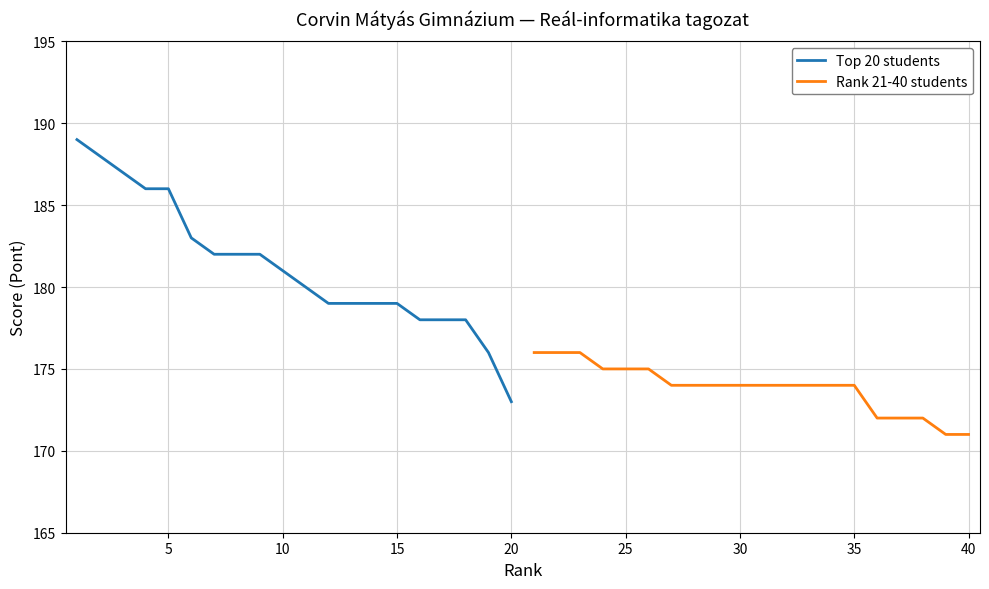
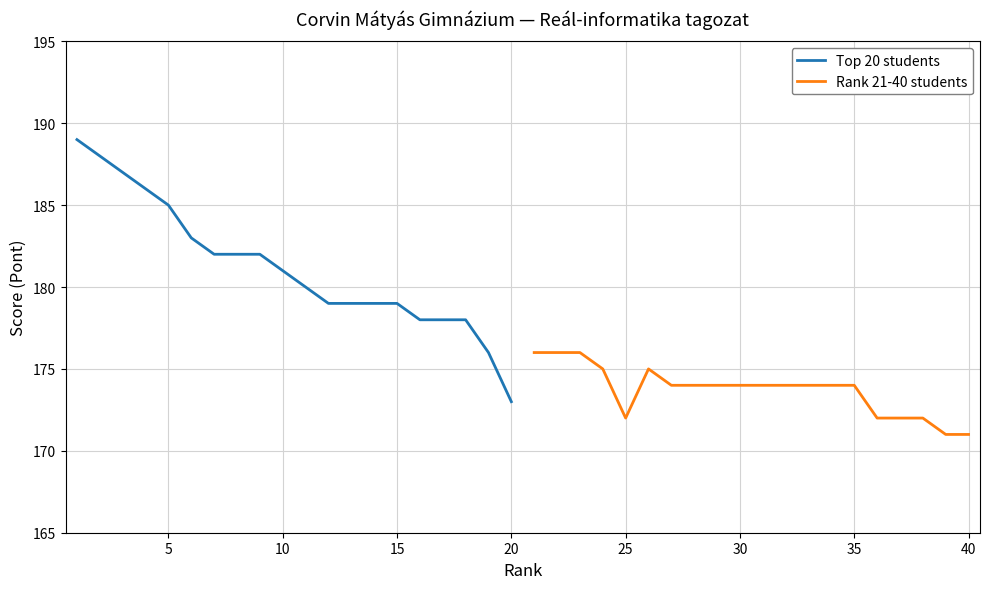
Top 20 students, 5: 186 -> 185
Rank 21-40 students, 25: 175 -> 172
